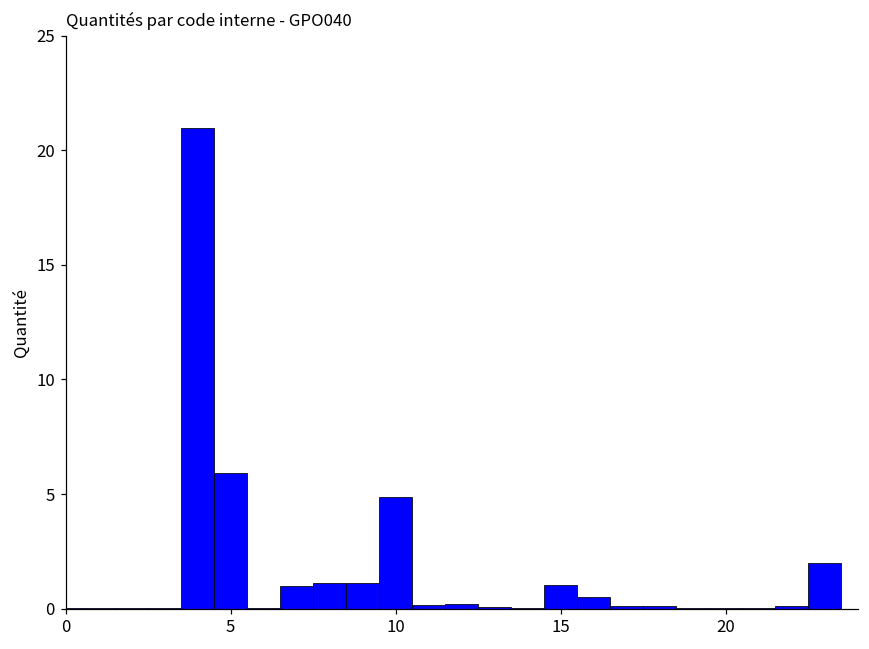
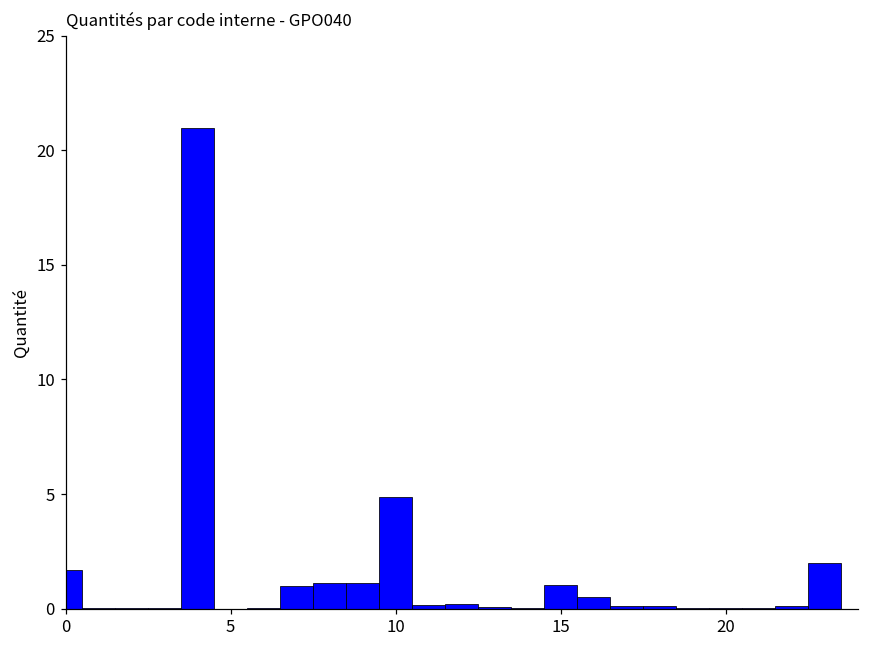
0: 0.0 -> 1.7
5: 5.9 -> 0.0
